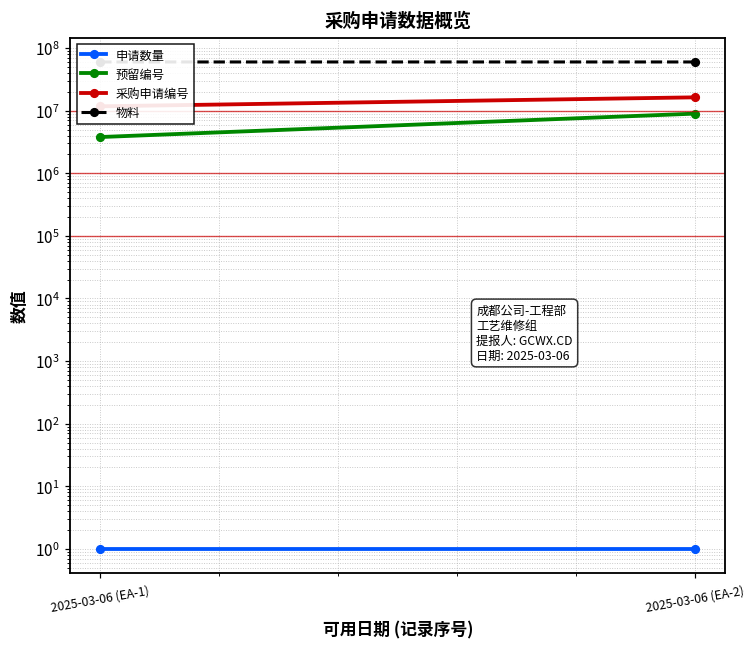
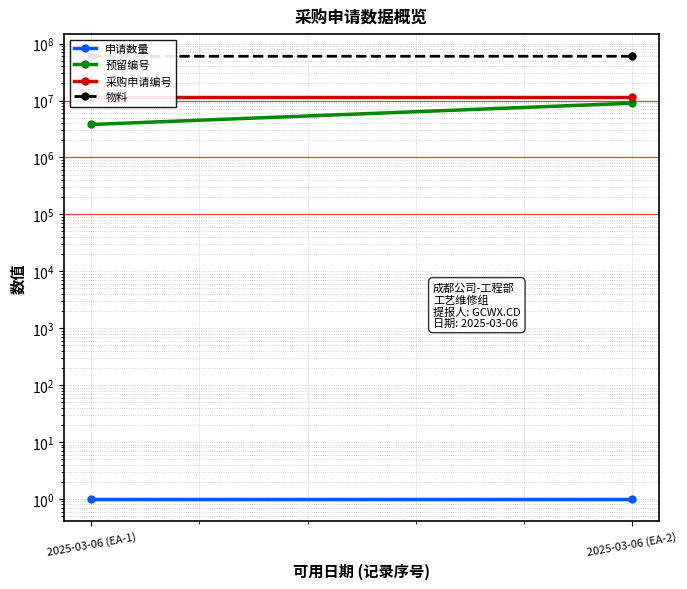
采购申请编号, 2025-03-06 (EA-2): 16000000 -> 12000000
